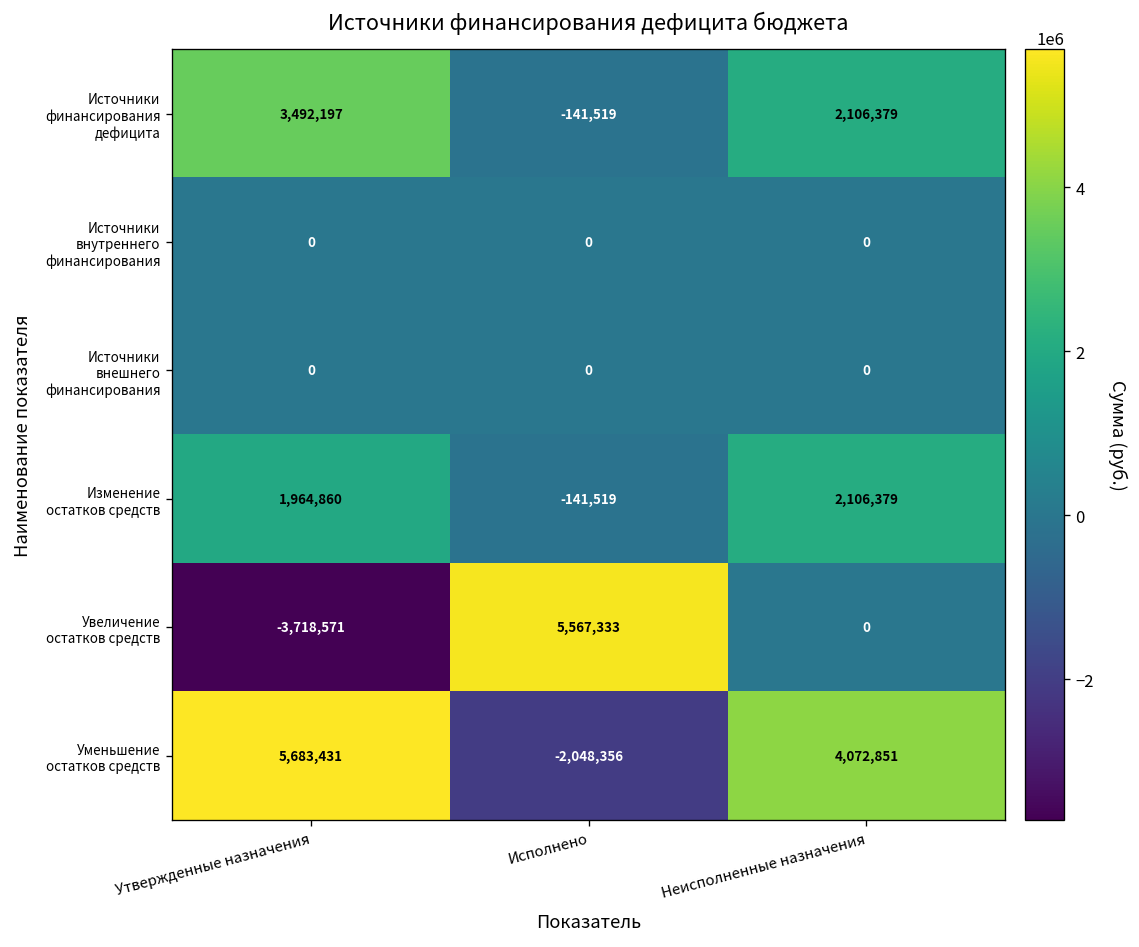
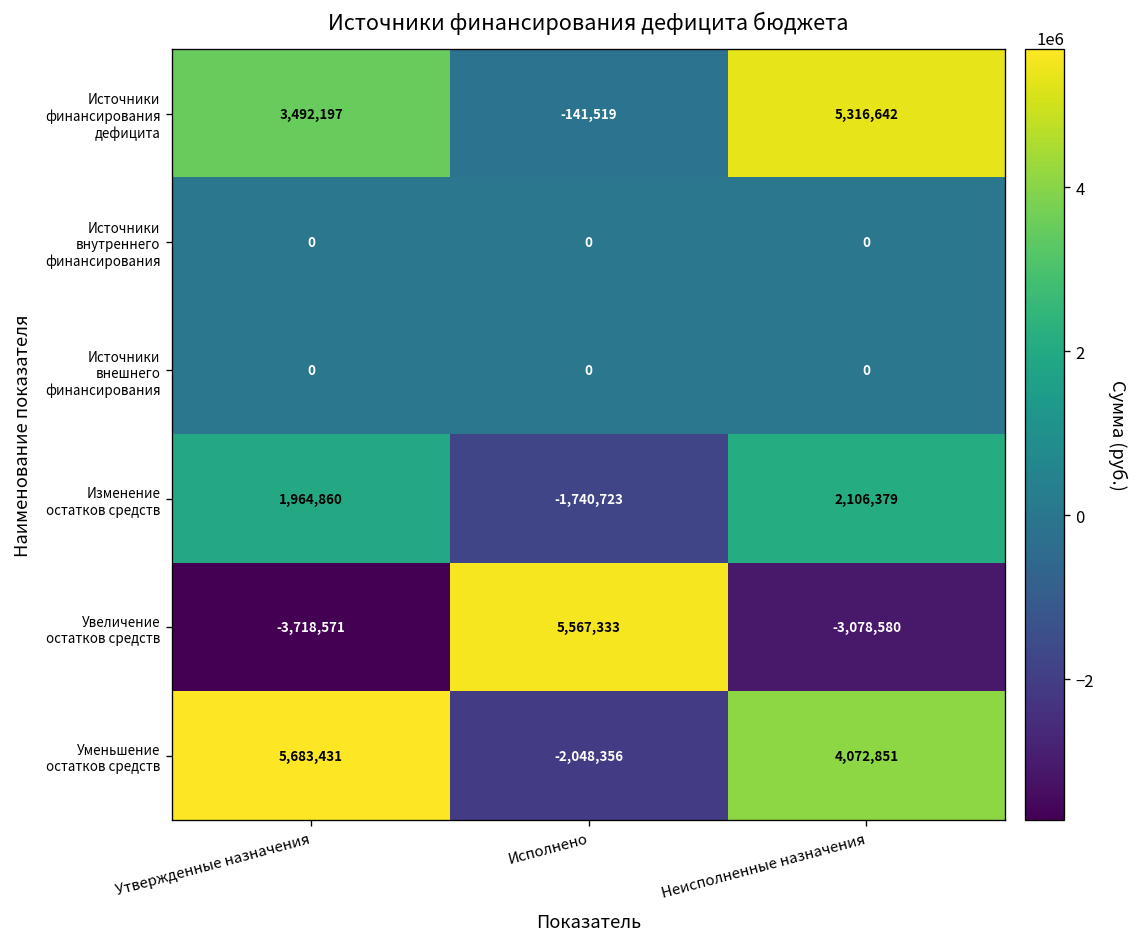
Источники финансирования дефицита, Неисполненные назначения: 2,106,379 -> 5,316,642
Изменение остатков средств, Исполнено: -141,519 -> -1,740,723
Увеличение остатков средств, Неисполненные назначения: 0 -> -3,078,580
